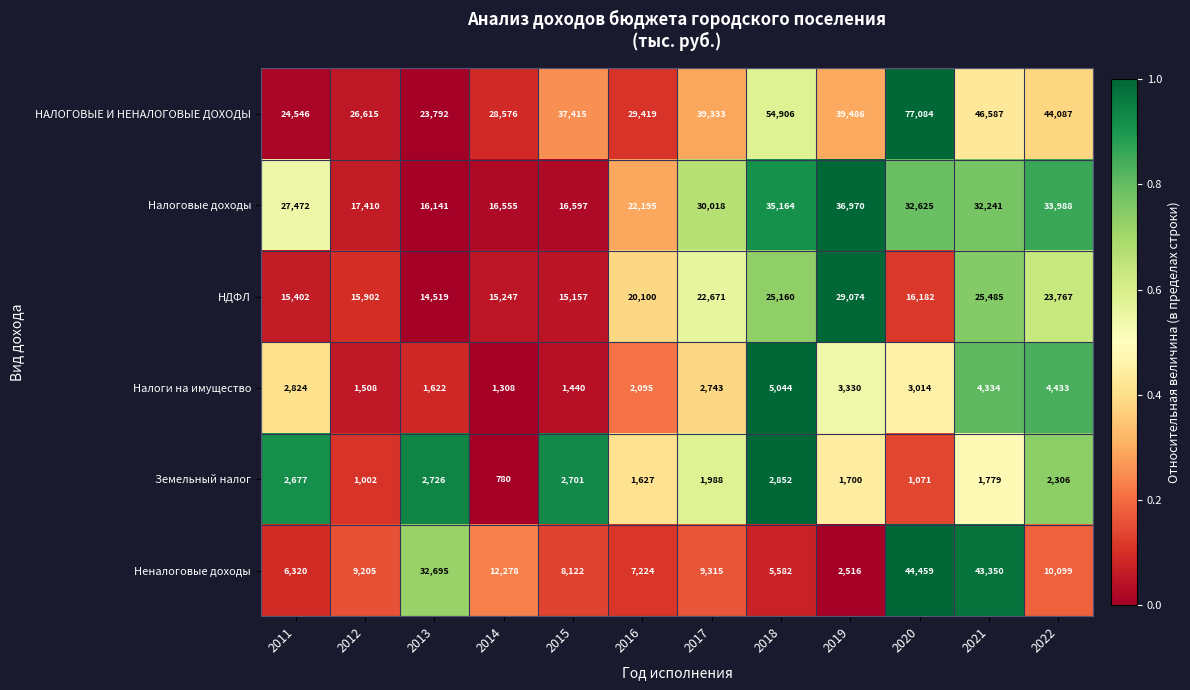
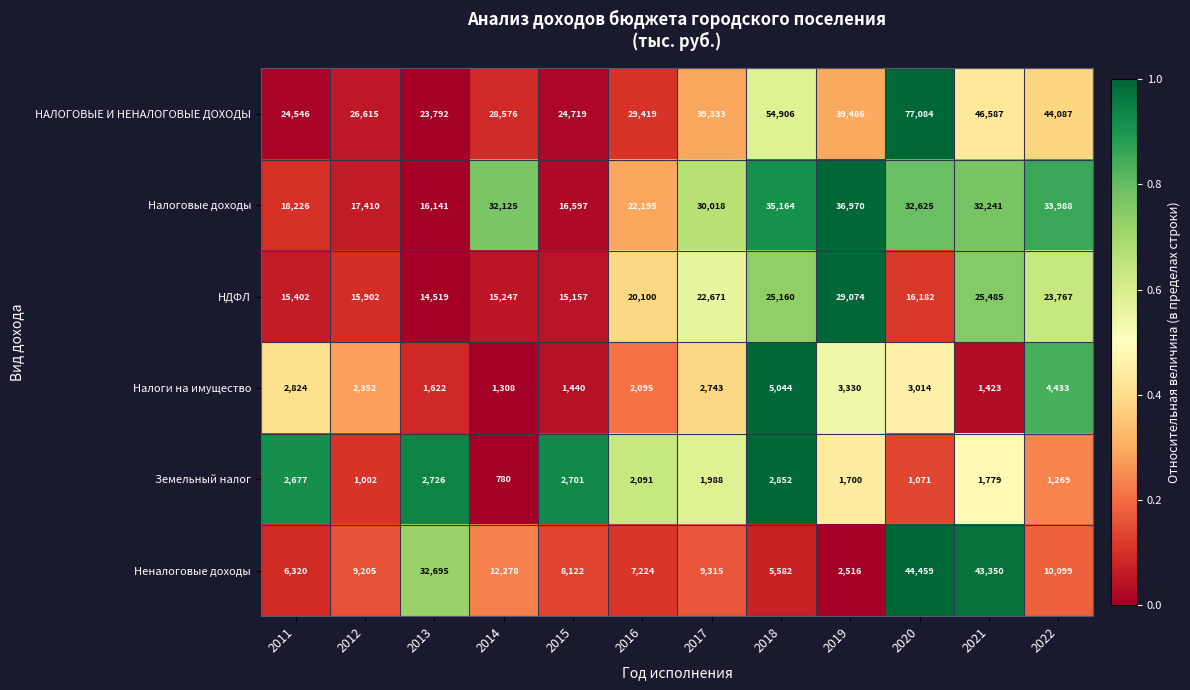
НАЛОГОВЫЕ И НЕНАЛОГОВЫЕ ДОХОДЫ, 2015: 37,415 -> 24,719
Налоговые доходы, 2011: 27,472 -> 18,226
Налоговые доходы, 2014: 16,555 -> 32,125
Налоги на имущество, 2012: 1,508 -> 2,352
Налоги на имущество, 2021: 4,334 -> 1,423
Земельный налог, 2016: 1,627 -> 2,091
Земельный налог, 2022: 2,306 -> 1,269
